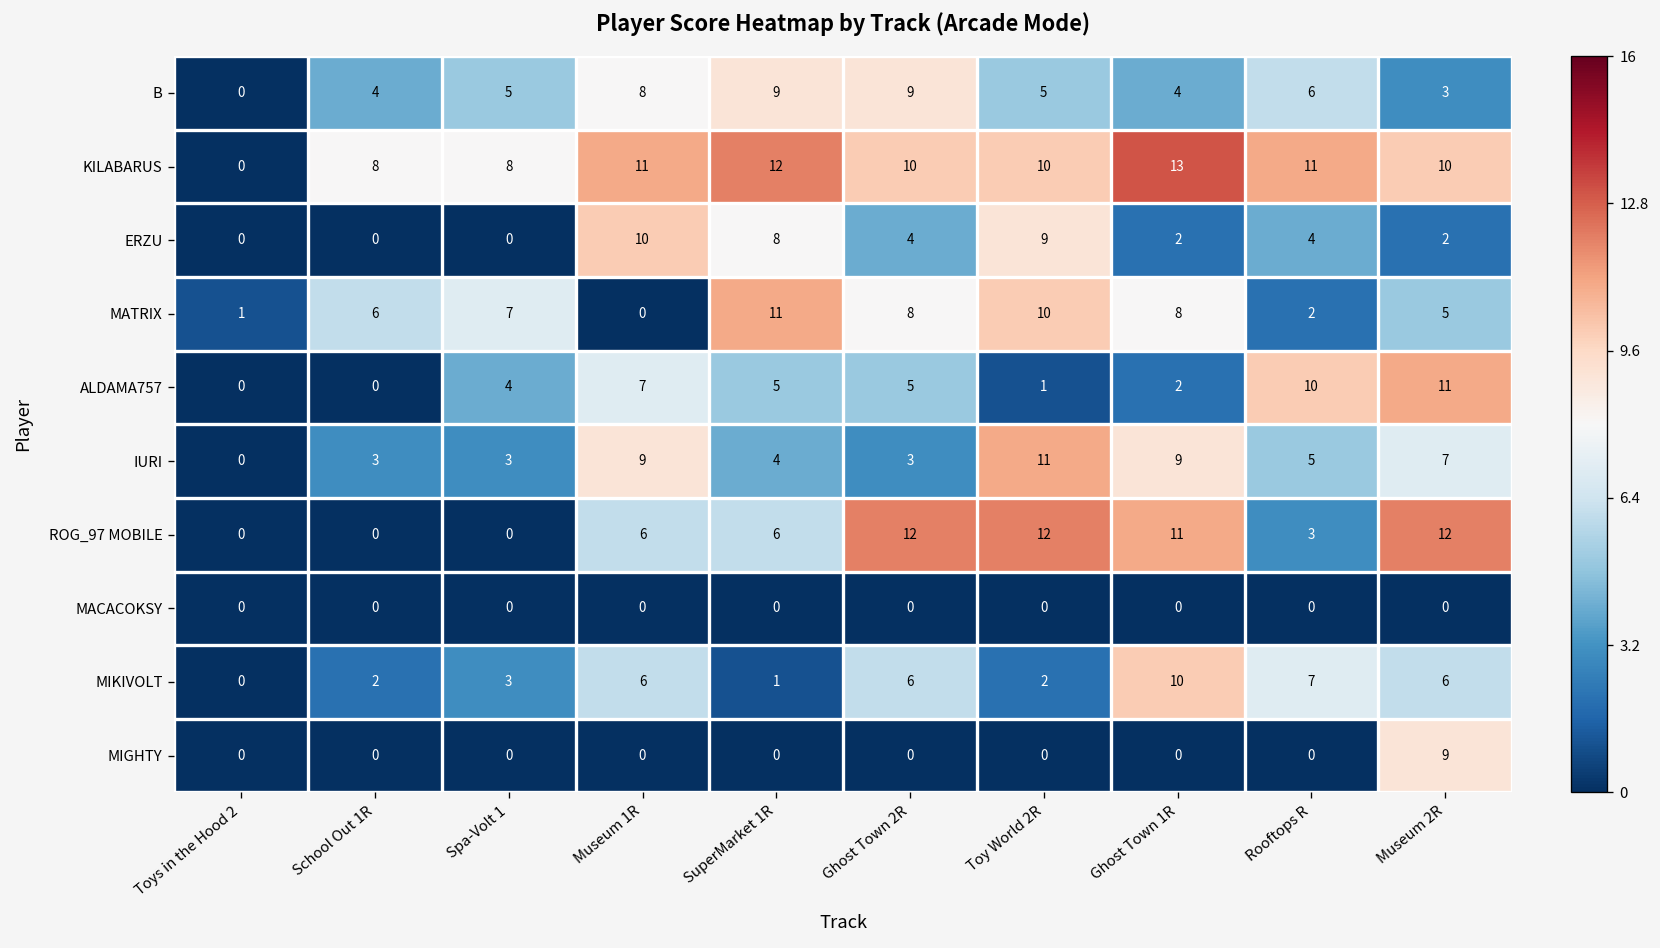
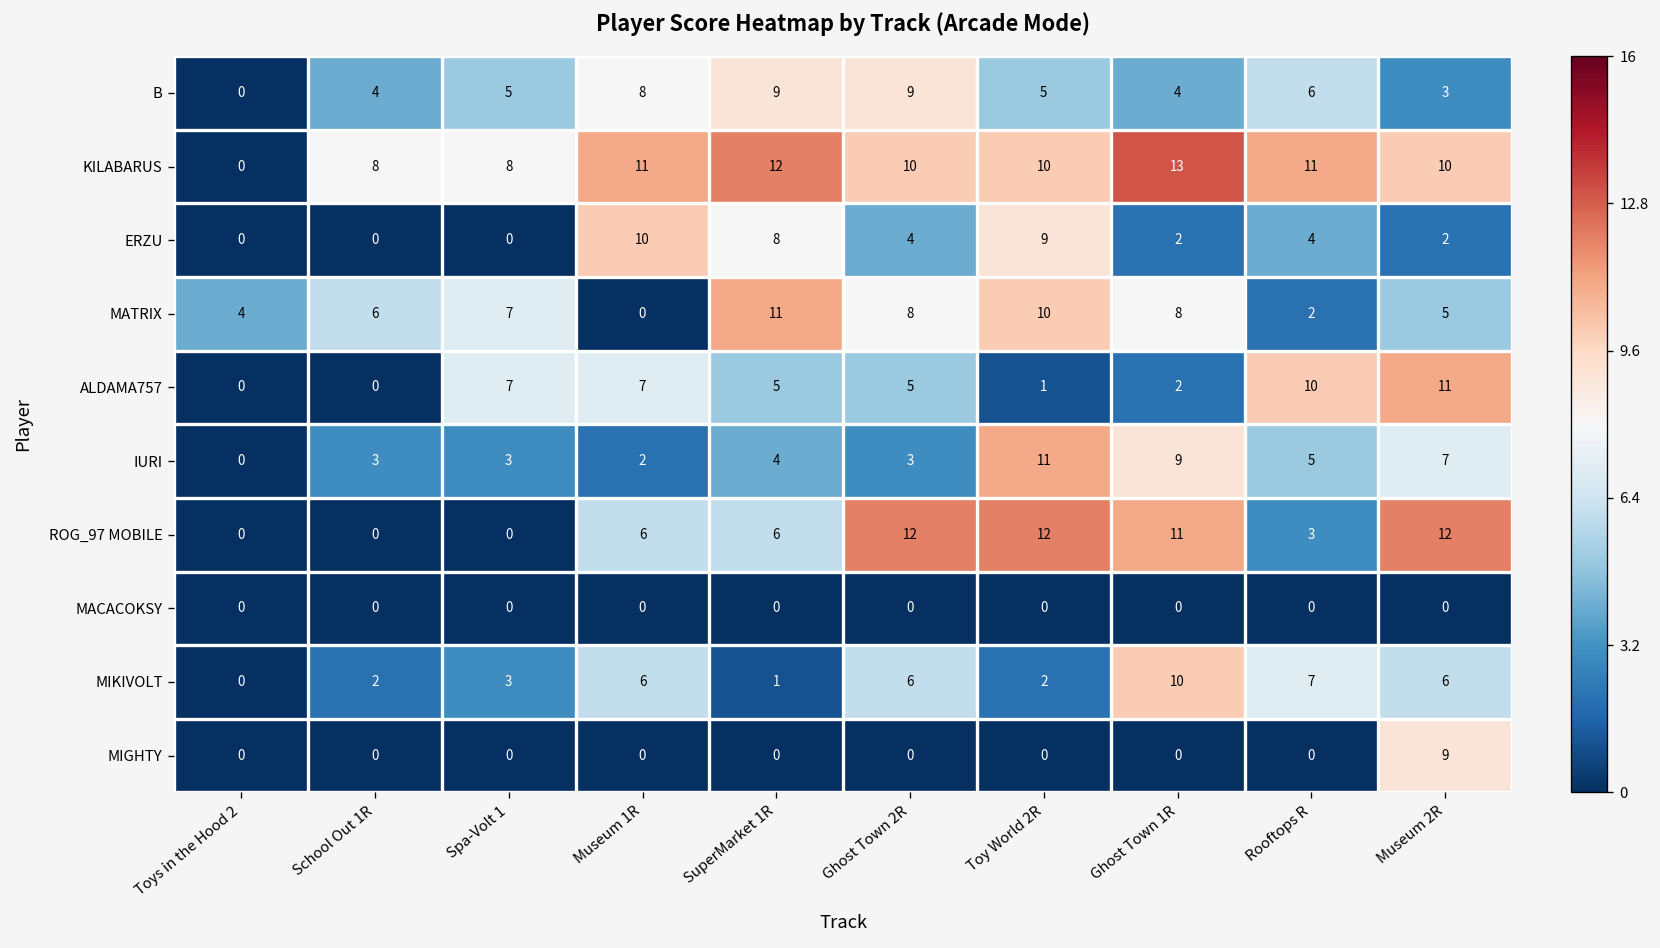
MATRIX, Toys in the Hood 2: 1 -> 4
ALDAMA757, Spa-Volt 1: 4 -> 7
IURI, Museum 1R: 9 -> 2
